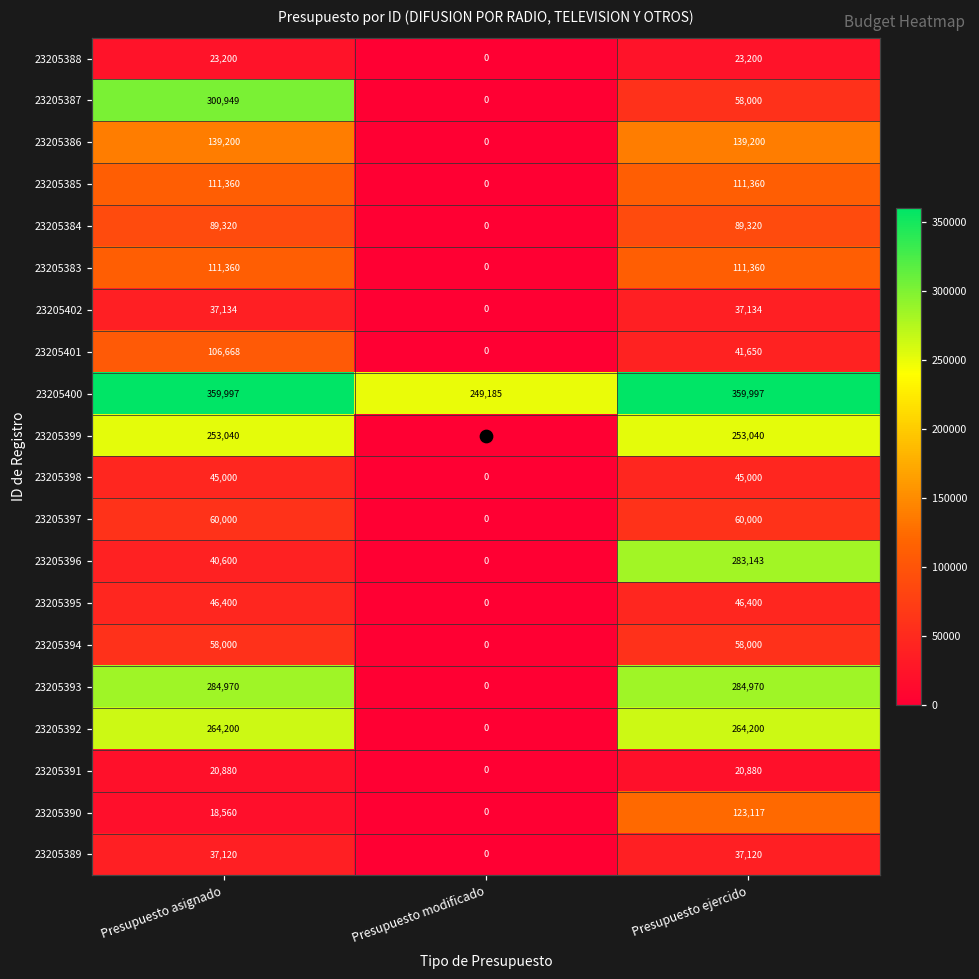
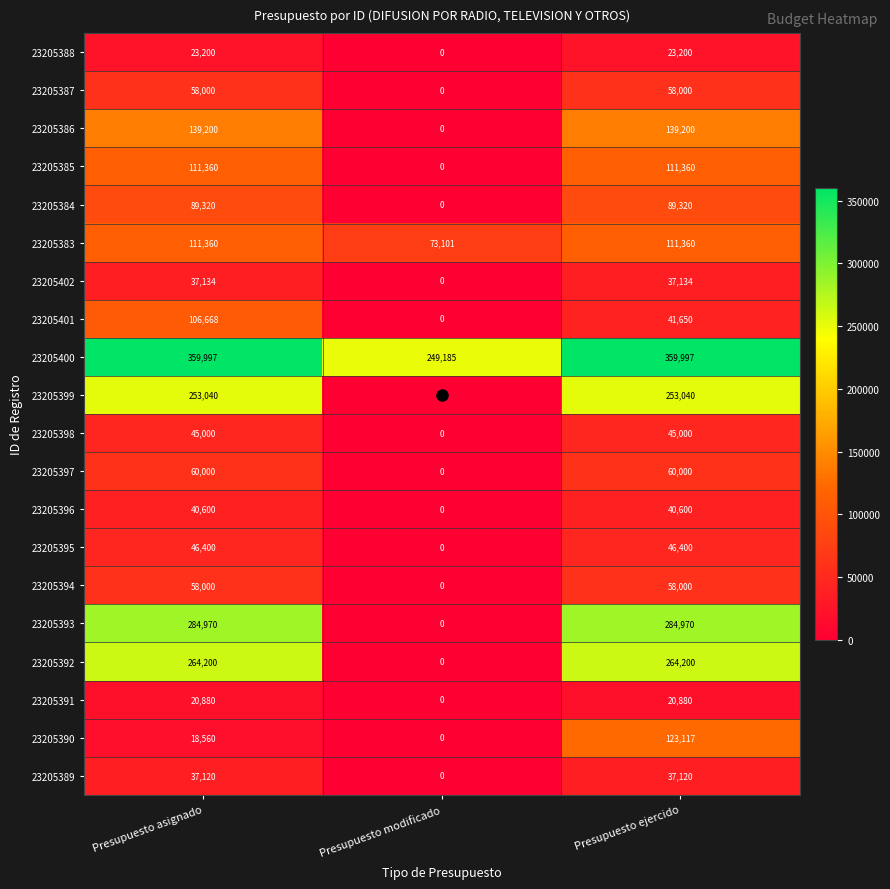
23205387, Presupuesto asignado: 300,949 -> 58,000
23205383, Presupuesto modificado: 0 -> 73,101
23205396, Presupuesto ejercido: 283,143 -> 40,600
